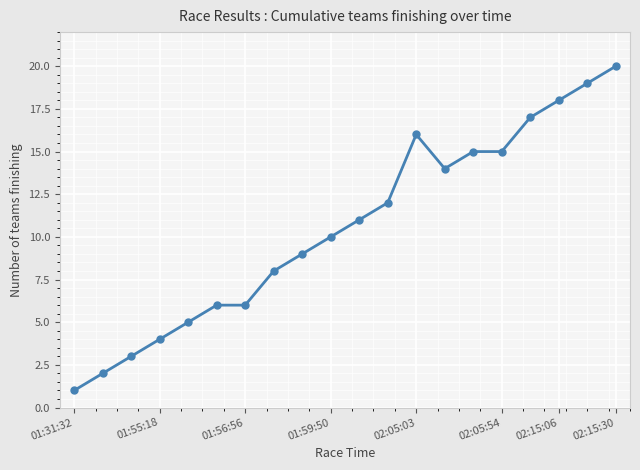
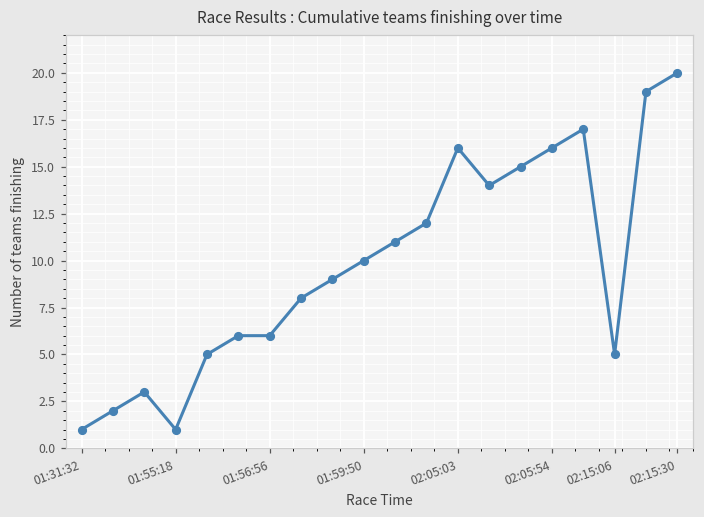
01:55:18: 4 -> 1
02:05:54: 15 -> 16
02:15:06: 18 -> 5
